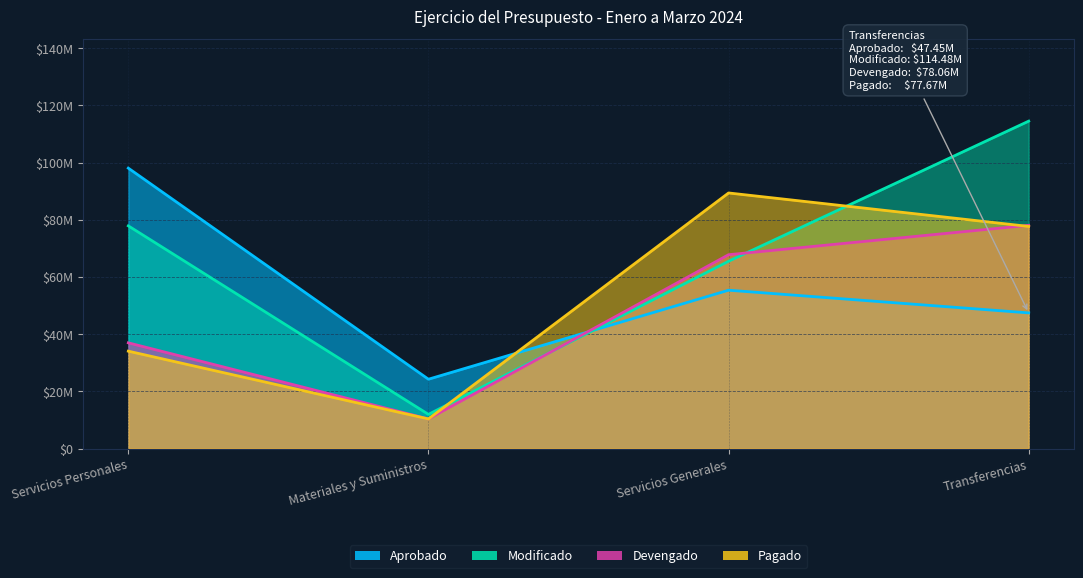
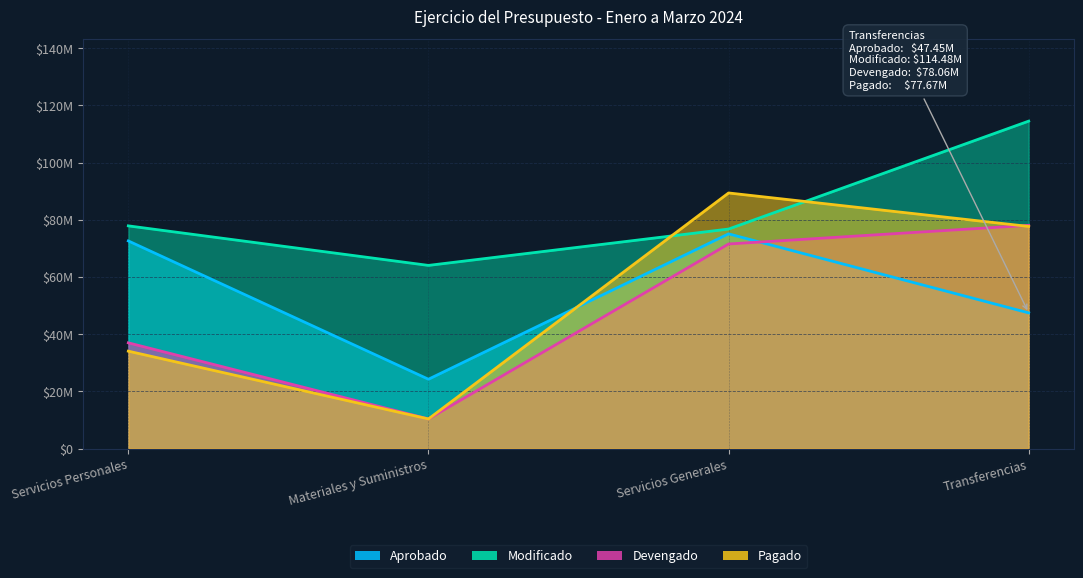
Aprobado, Servicios Personales: $98000000 -> $73000000
Modificado, Materiales y Suministros: $12000000 -> $64000000
Aprobado, Servicios Generales: $55000000 -> $75000000
Modificado, Servicios Generales: $66000000 -> $77000000
Devengado, Servicios Generales: $68000000 -> $72000000
